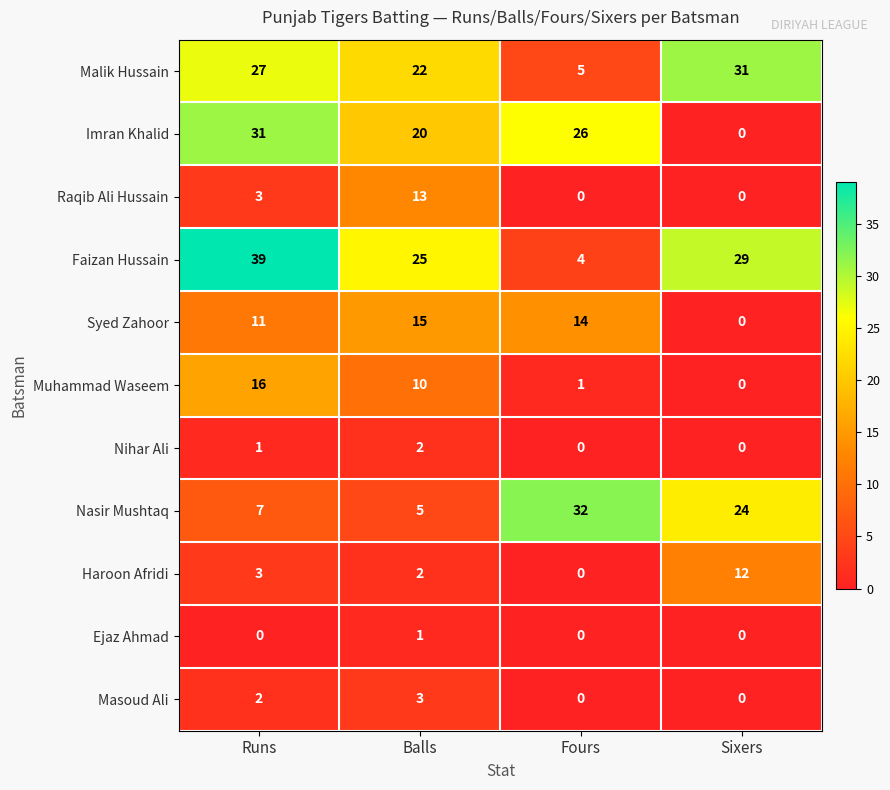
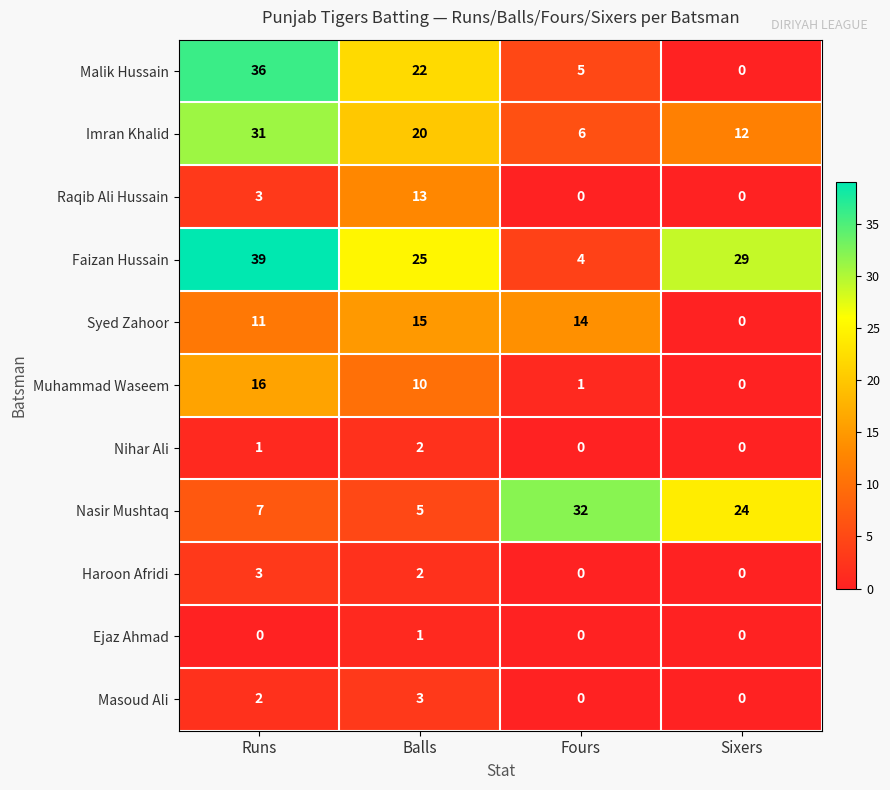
Malik Hussain, Runs: 27 -> 36
Malik Hussain, Sixers: 31 -> 0
Imran Khalid, Fours: 26 -> 6
Imran Khalid, Sixers: 0 -> 12
Haroon Afridi, Sixers: 12 -> 0
